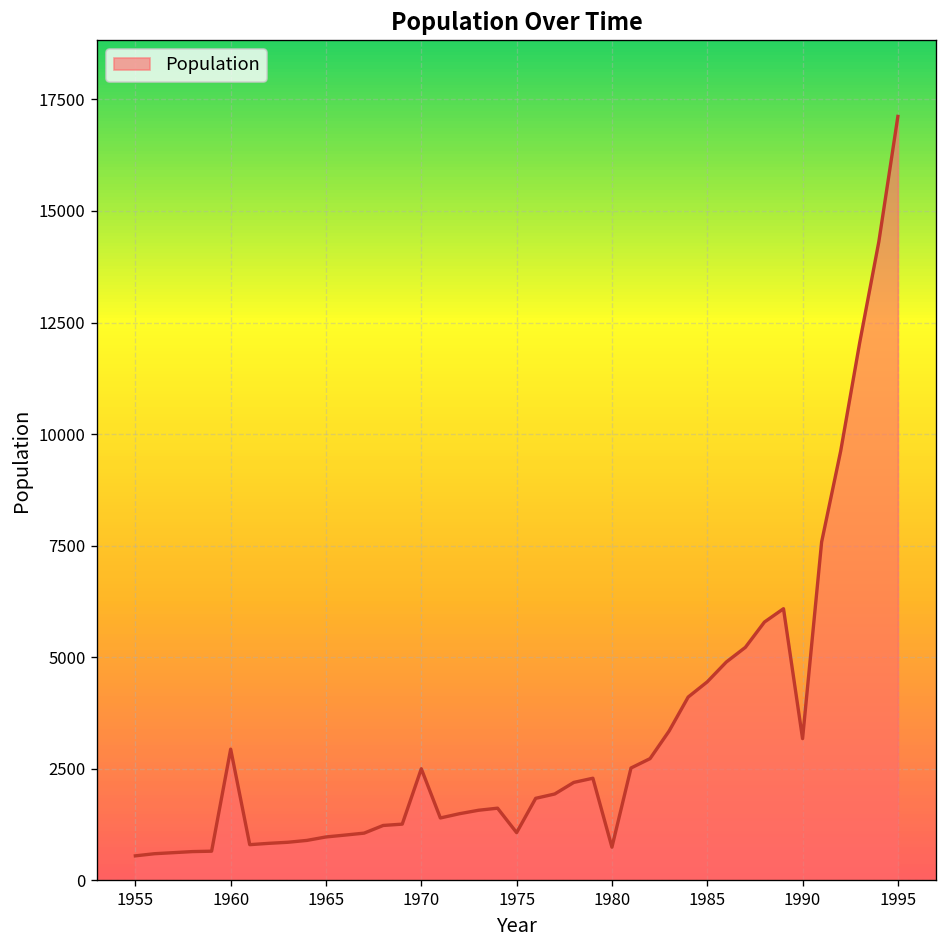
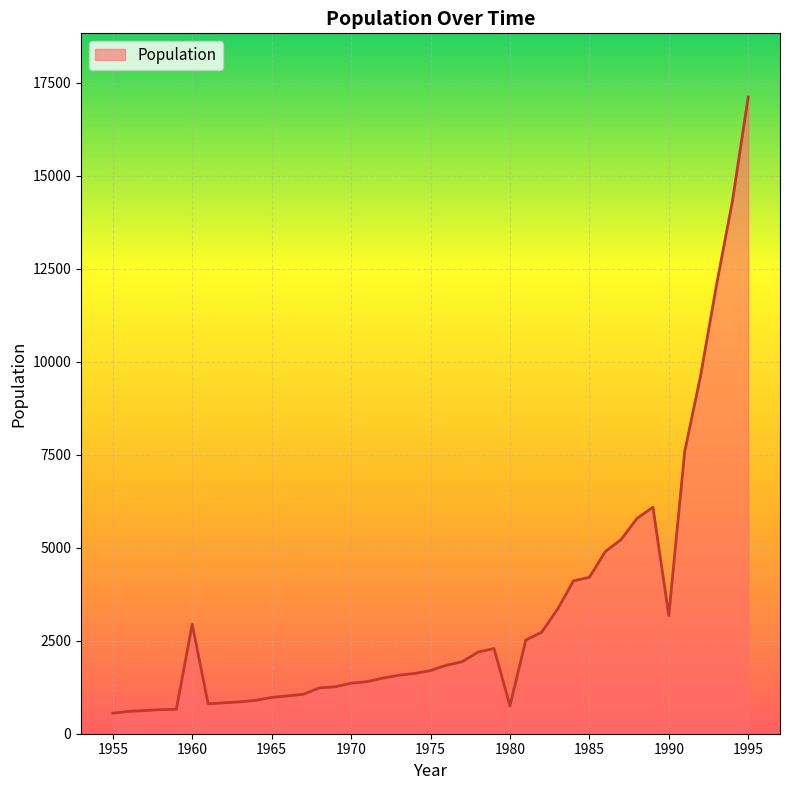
1970: 2500 -> 1400
1975: 1100 -> 1700
1985: 4500 -> 4200
